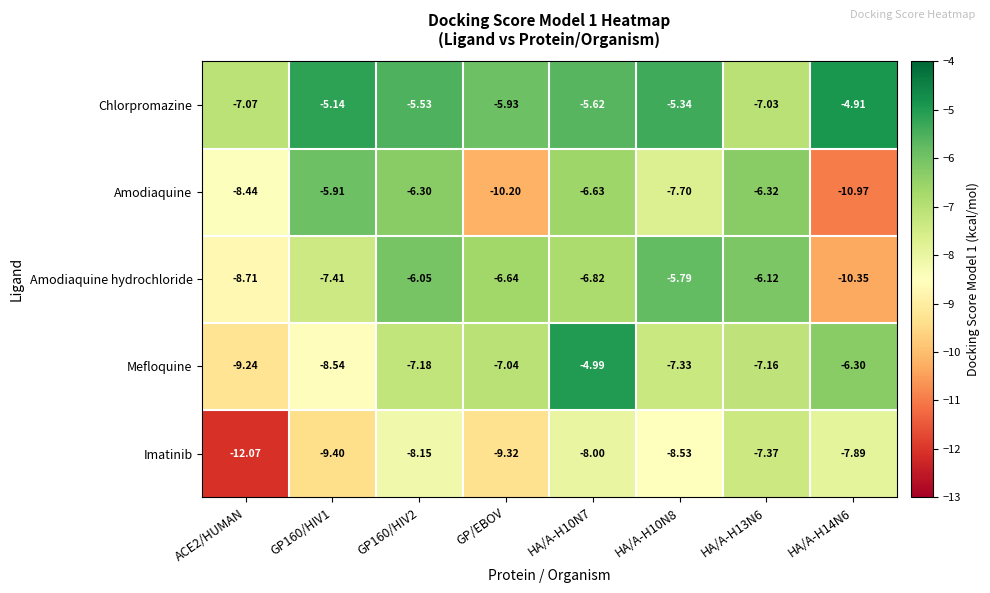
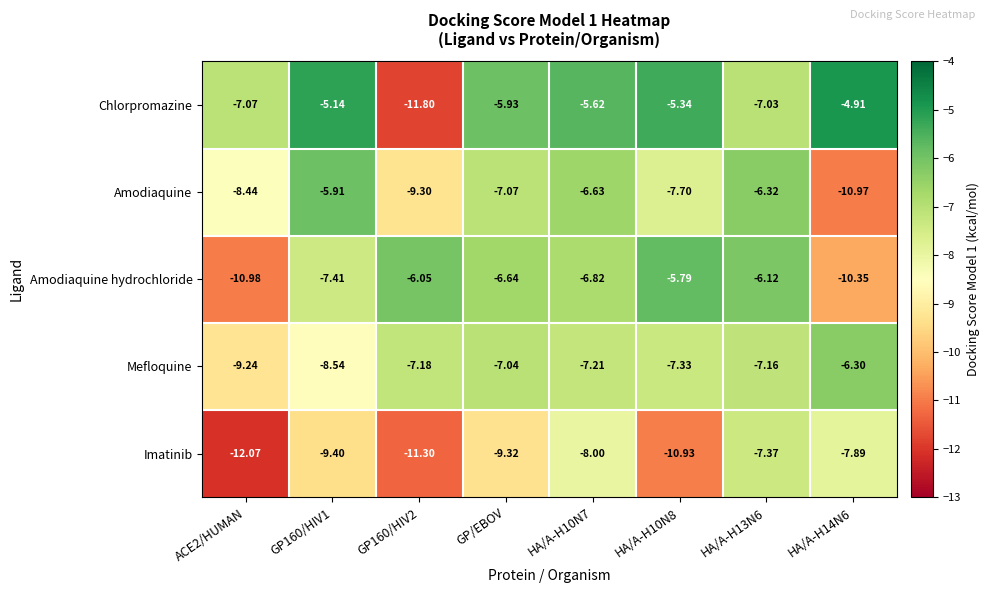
Chlorpromazine, GP160/HIV2: -5.53 -> -11.80
Amodiaquine, GP160/HIV2: -6.30 -> -9.30
Amodiaquine, GP/EBOV: -10.20 -> -7.07
Amodiaquine hydrochloride, ACE2/HUMAN: -8.71 -> -10.98
Mefloquine, HA/A-H10N7: -4.99 -> -7.21
Imatinib, GP160/HIV2: -8.15 -> -11.30
Imatinib, HA/A-H10N8: -8.53 -> -10.93
